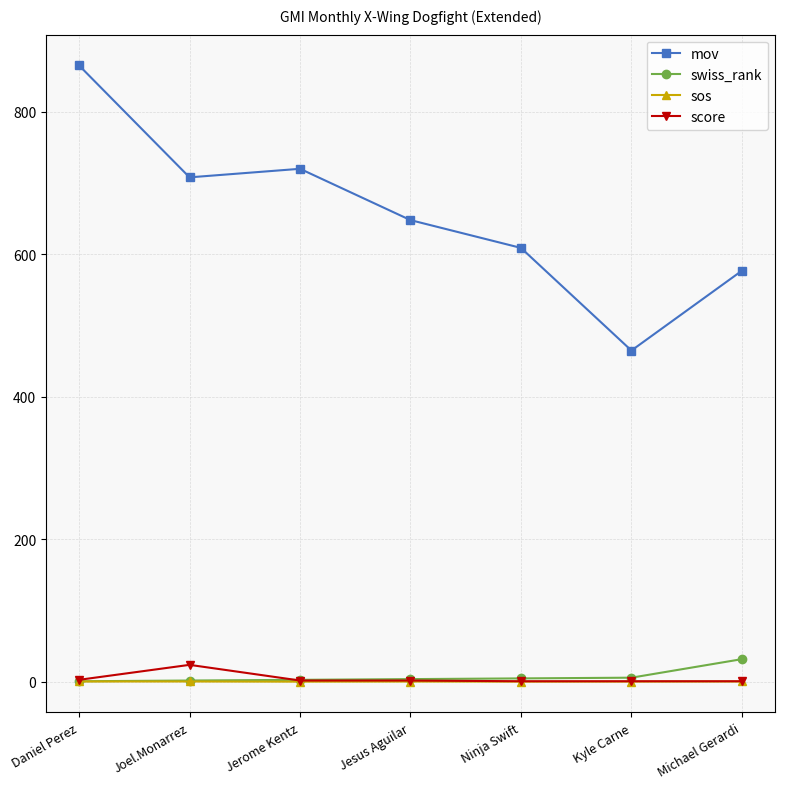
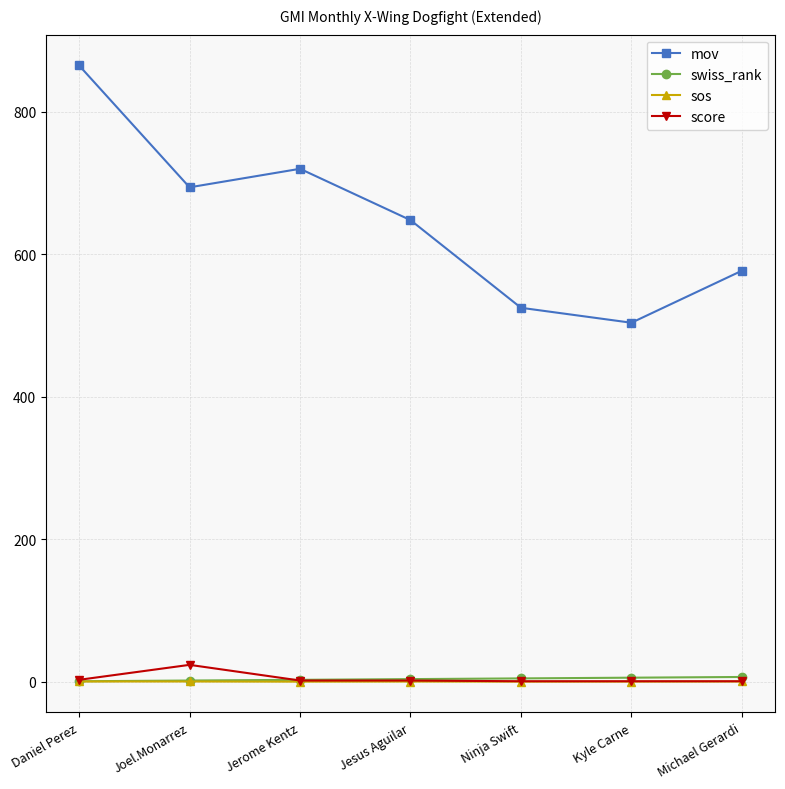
mov, Joel.Monarrez: 710 -> 690
mov, Ninja Swift: 610 -> 530
mov, Kyle Carne: 470 -> 500
swiss_rank, Michael Gerardi: 30 -> 10
